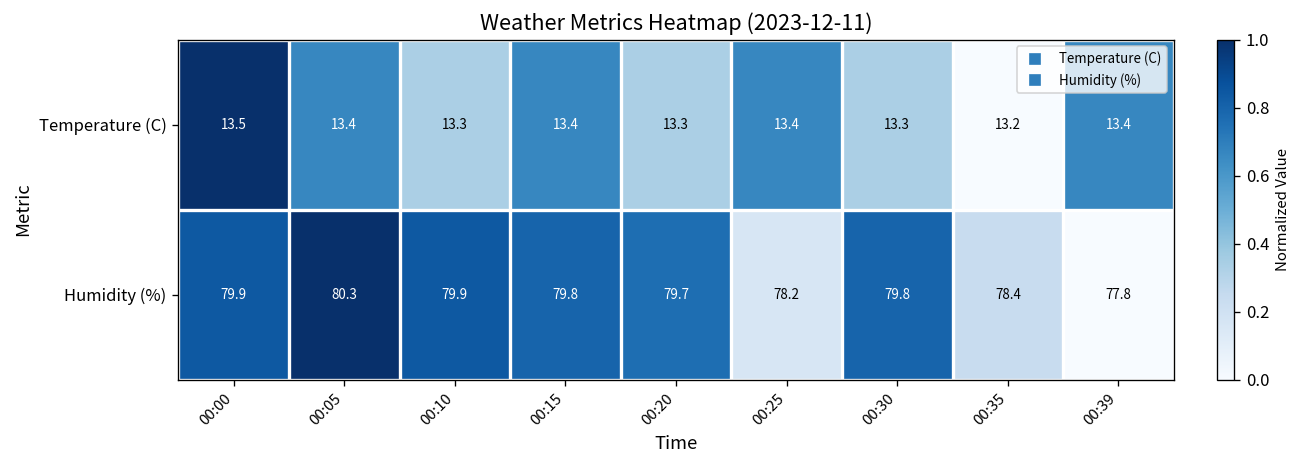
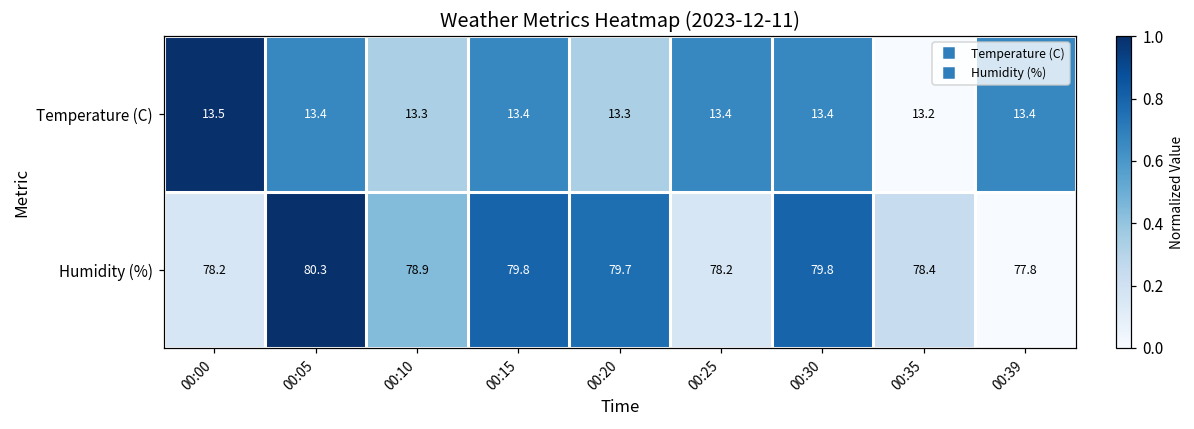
Temperature (C), 00:30: 13.3 -> 13.4
Humidity (%), 00:00: 79.9 -> 78.2
Humidity (%), 00:10: 79.9 -> 78.9
